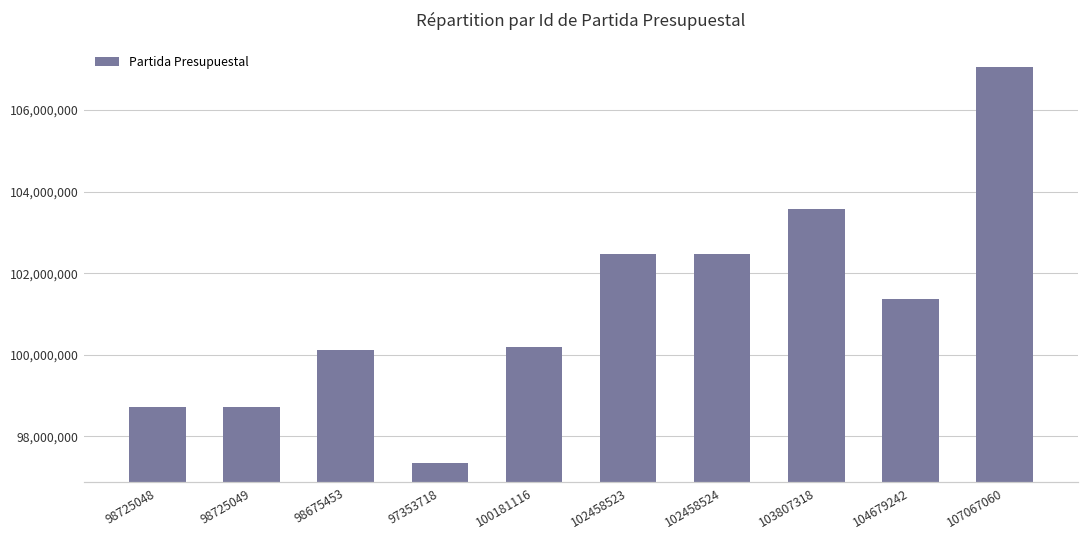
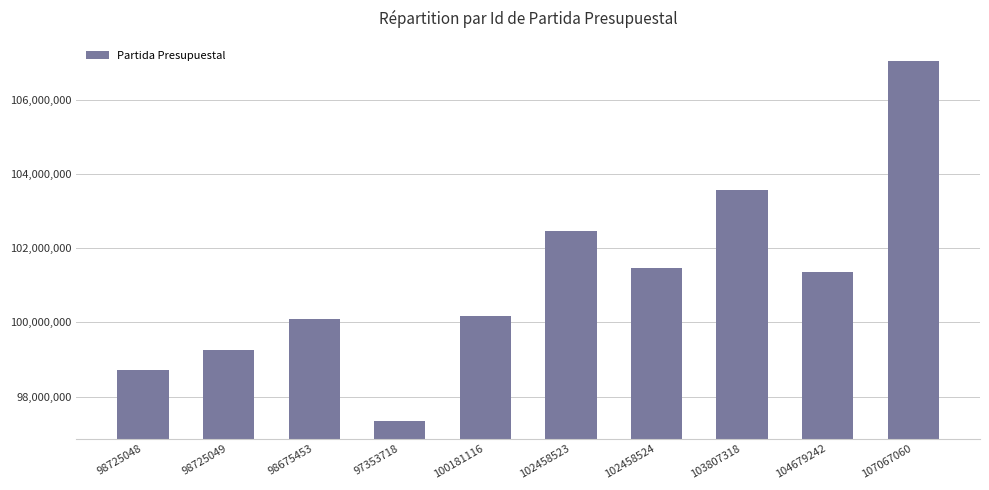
98725049: 98,700,000 -> 99,300,000
102458524: 102,500,000 -> 101,500,000
